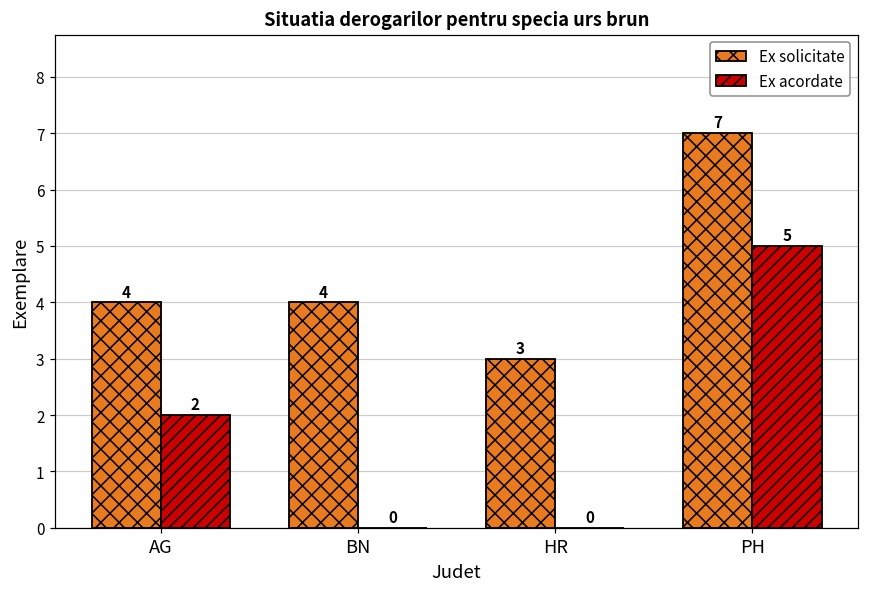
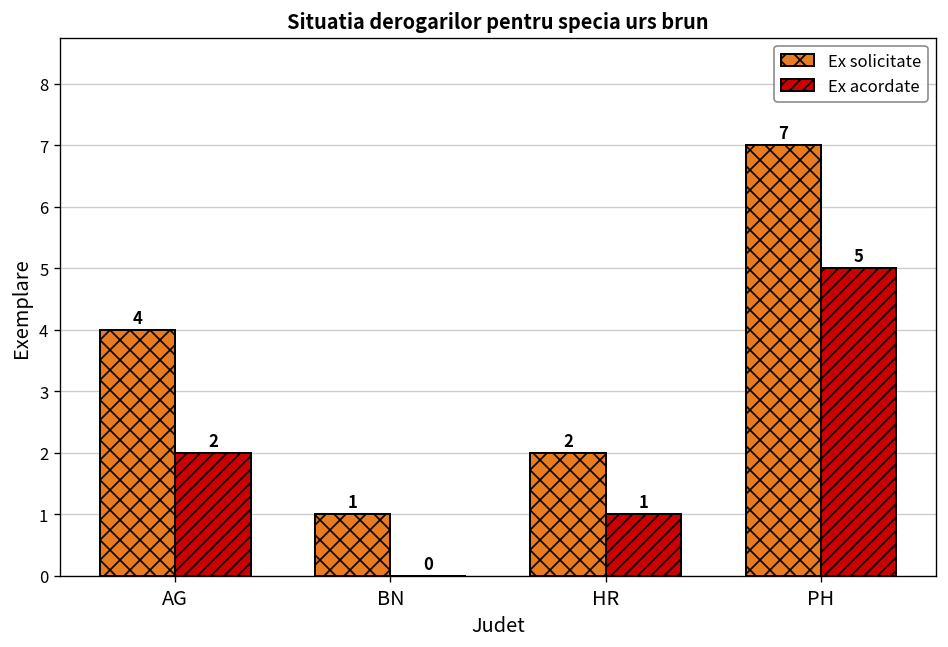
Ex solicitate, BN: 4 -> 1
Ex solicitate, HR: 3 -> 2
Ex acordate, HR: 0 -> 1
